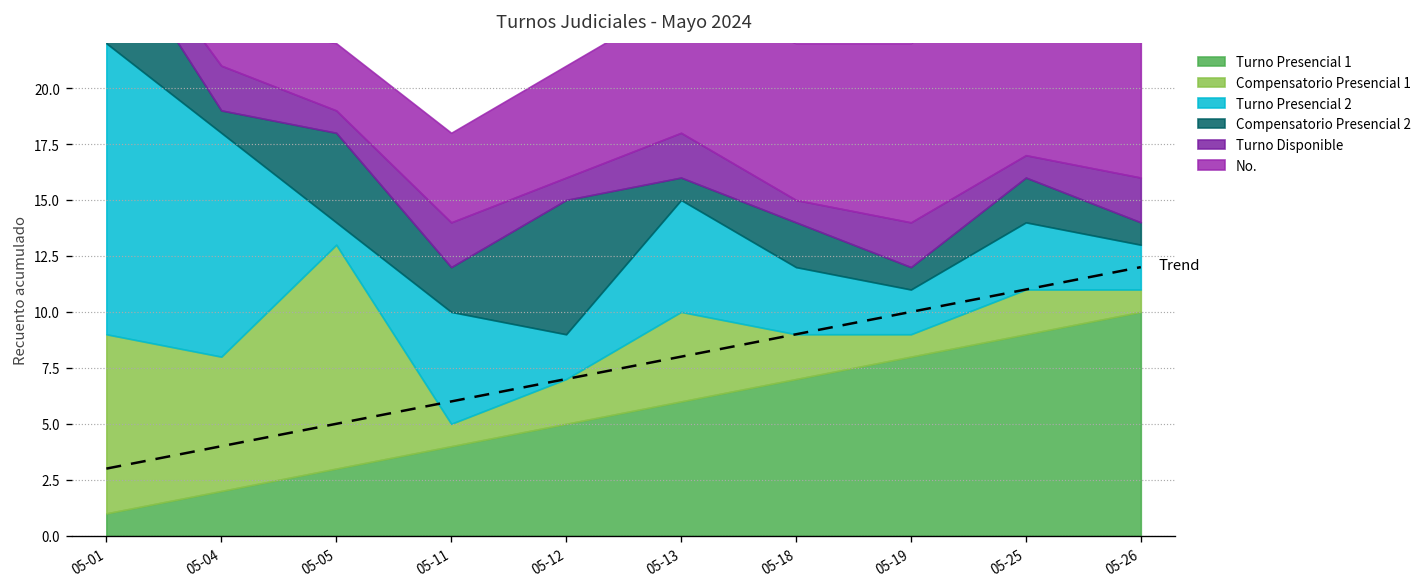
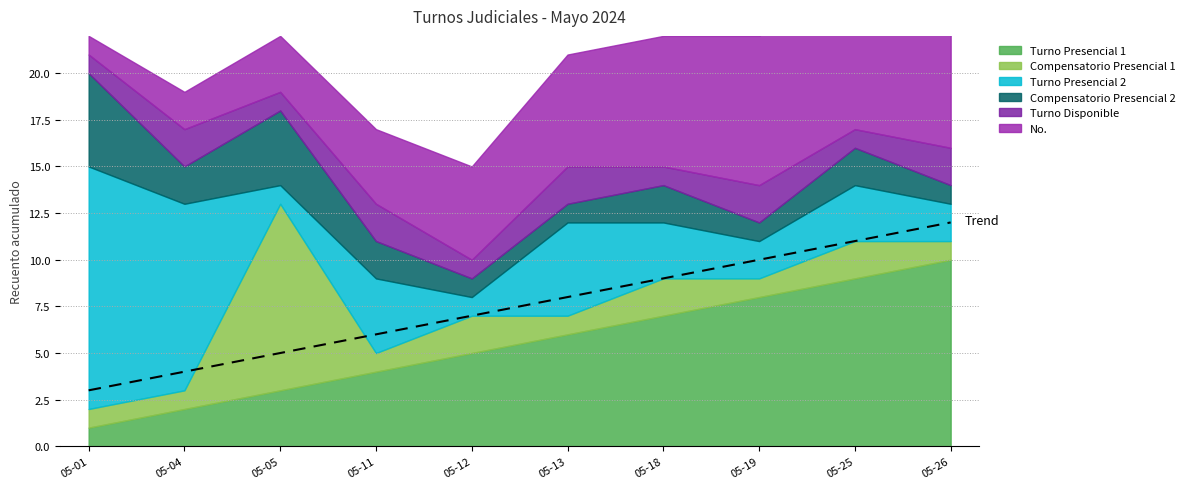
Compensatorio Presencial 1, 05-01: 8 -> 1
Compensatorio Presencial 1, 05-04: 6 -> 1
Compensatorio Presencial 2, 05-04: 1 -> 2
Turno Presencial 2, 05-11: 5 -> 4
Turno Presencial 2, 05-12: 2 -> 1
Compensatorio Presencial 2, 05-12: 6 -> 1
Compensatorio Presencial 1, 05-13: 4 -> 1
